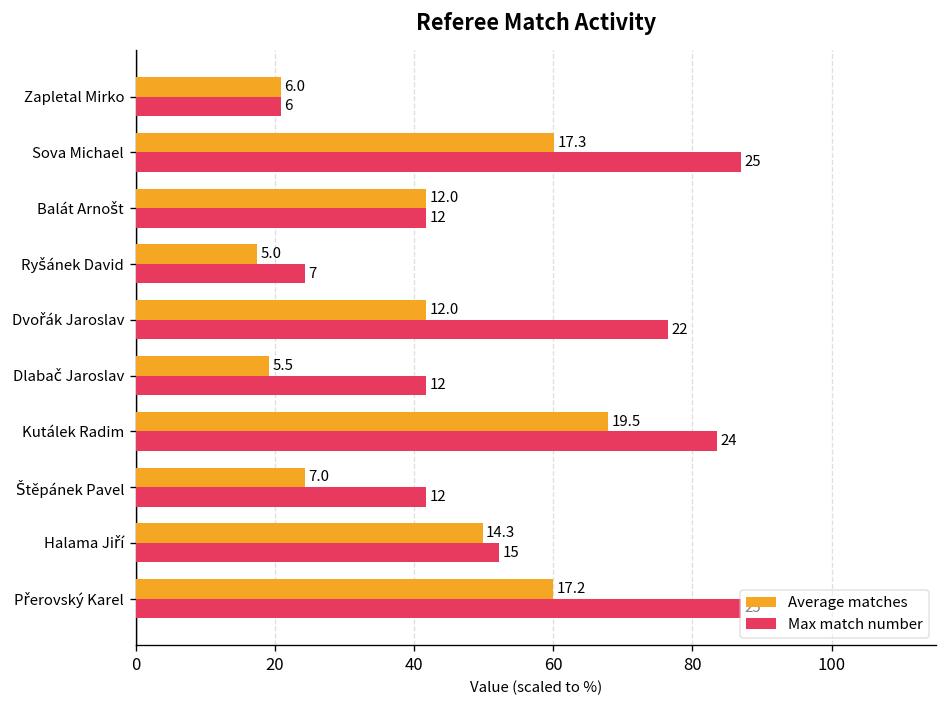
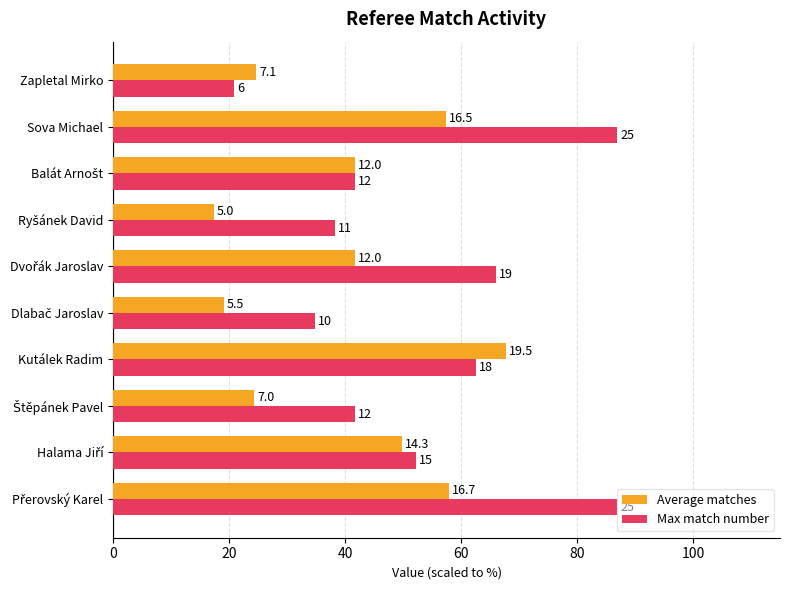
Average matches, Zapletal Mirko: 6.0 -> 7.1
Average matches, Sova Michael: 17.3 -> 16.5
Max match number, Ryšánek David: 7 -> 11
Max match number, Dvořák Jaroslav: 22 -> 19
Max match number, Dlabač Jaroslav: 12 -> 10
Max match number, Kutálek Radim: 24 -> 18
Average matches, Přerovský Karel: 17.2 -> 16.7
